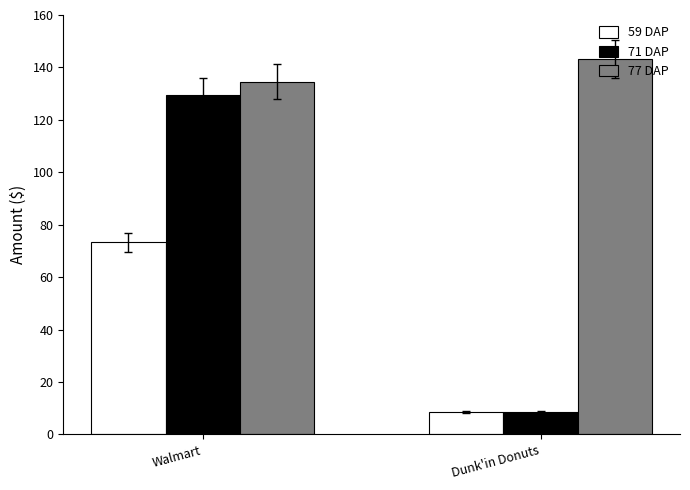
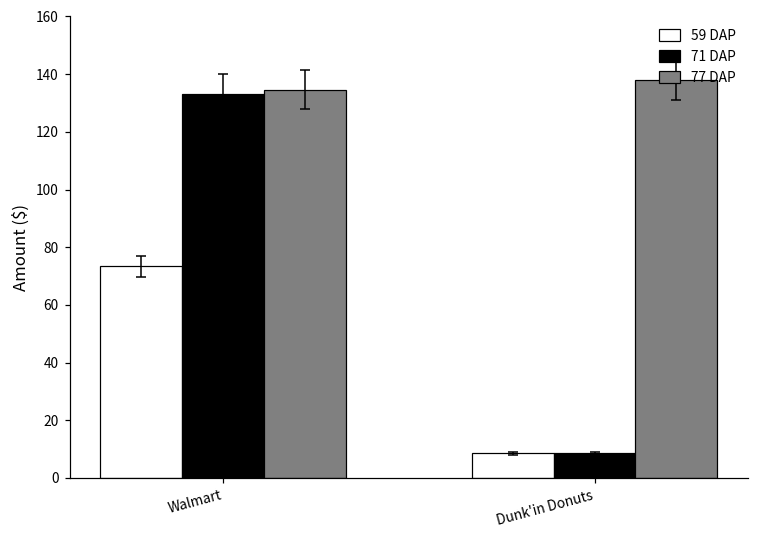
71 DAP, Walmart: 130 -> 133
77 DAP, Dunk'in Donuts: 143 -> 138
